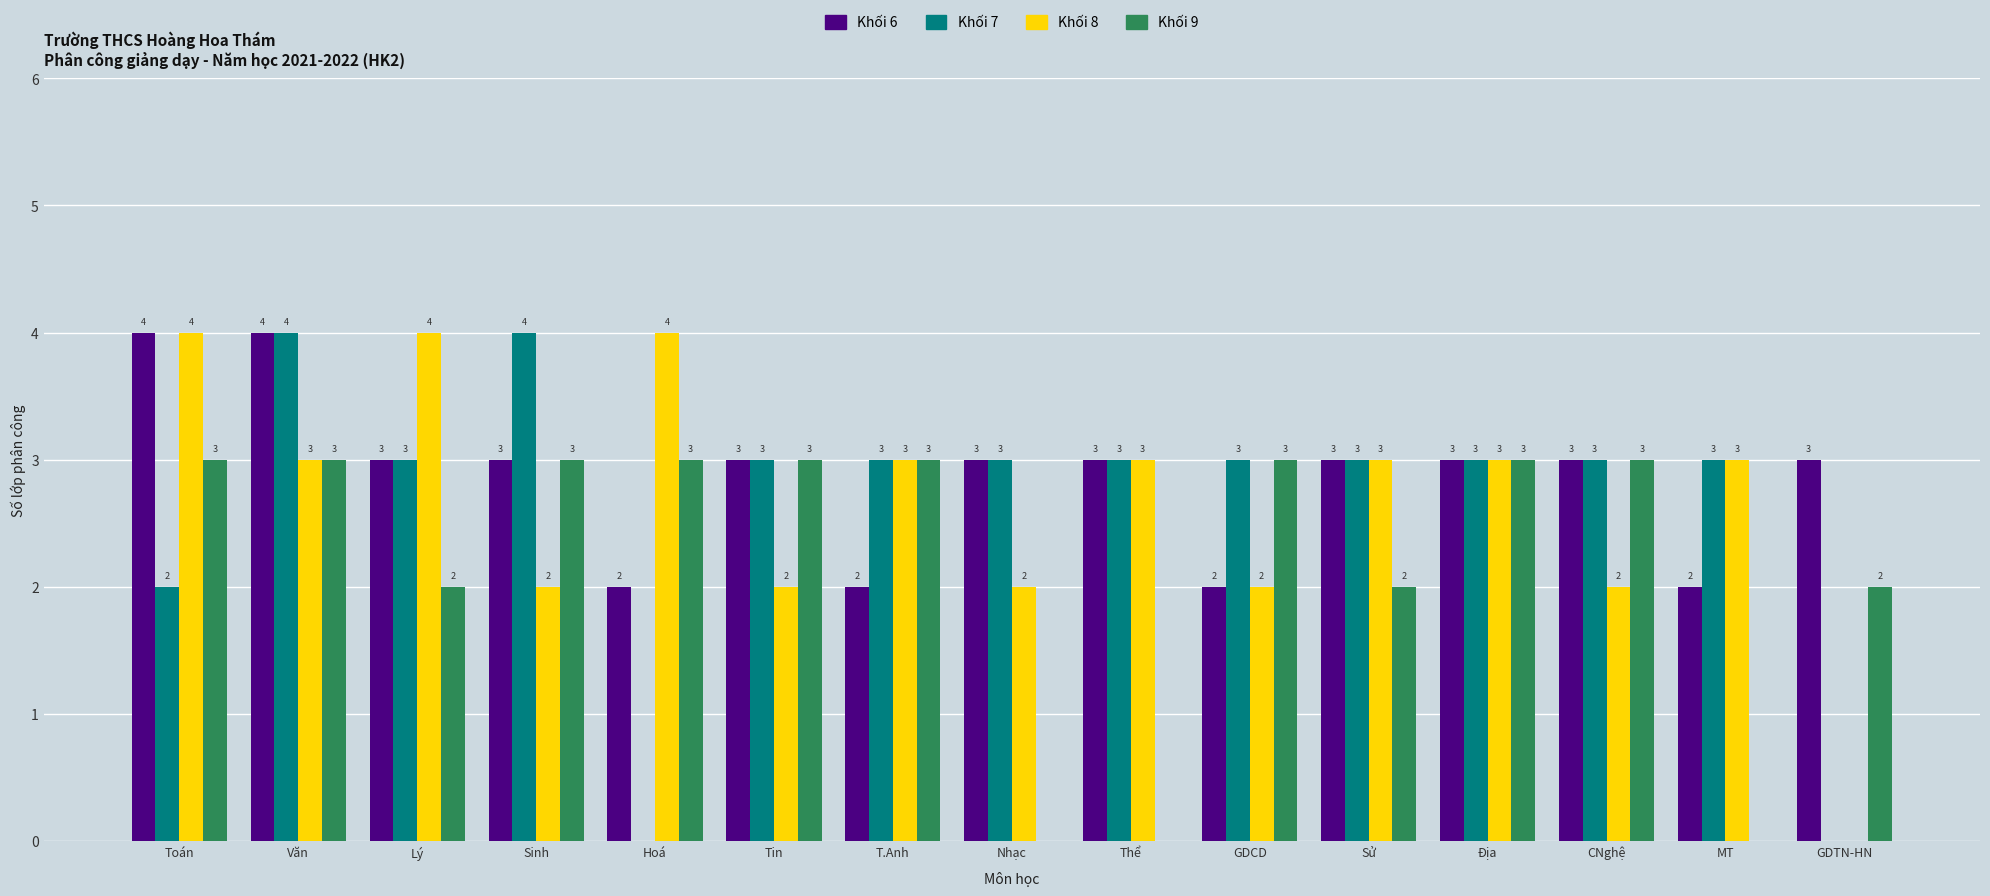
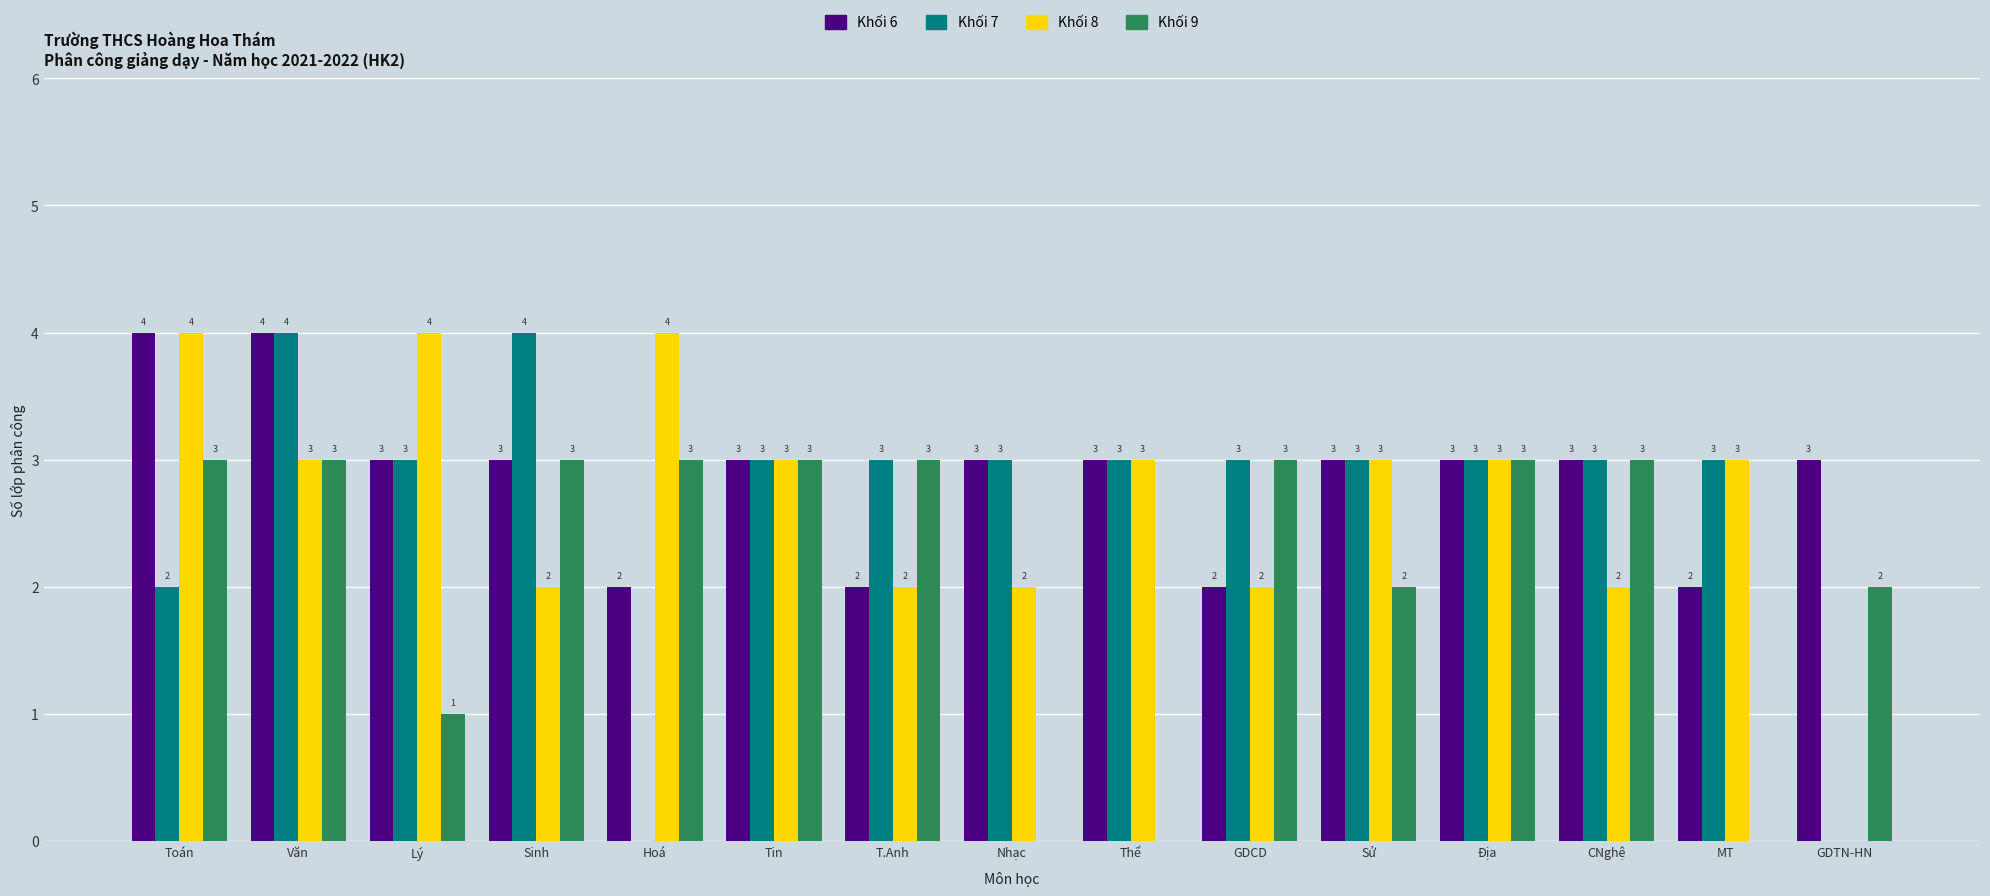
Khối 9, Lý: 2 -> 1
Khối 8, Tin: 2 -> 3
Khối 8, T.Anh: 3 -> 2
